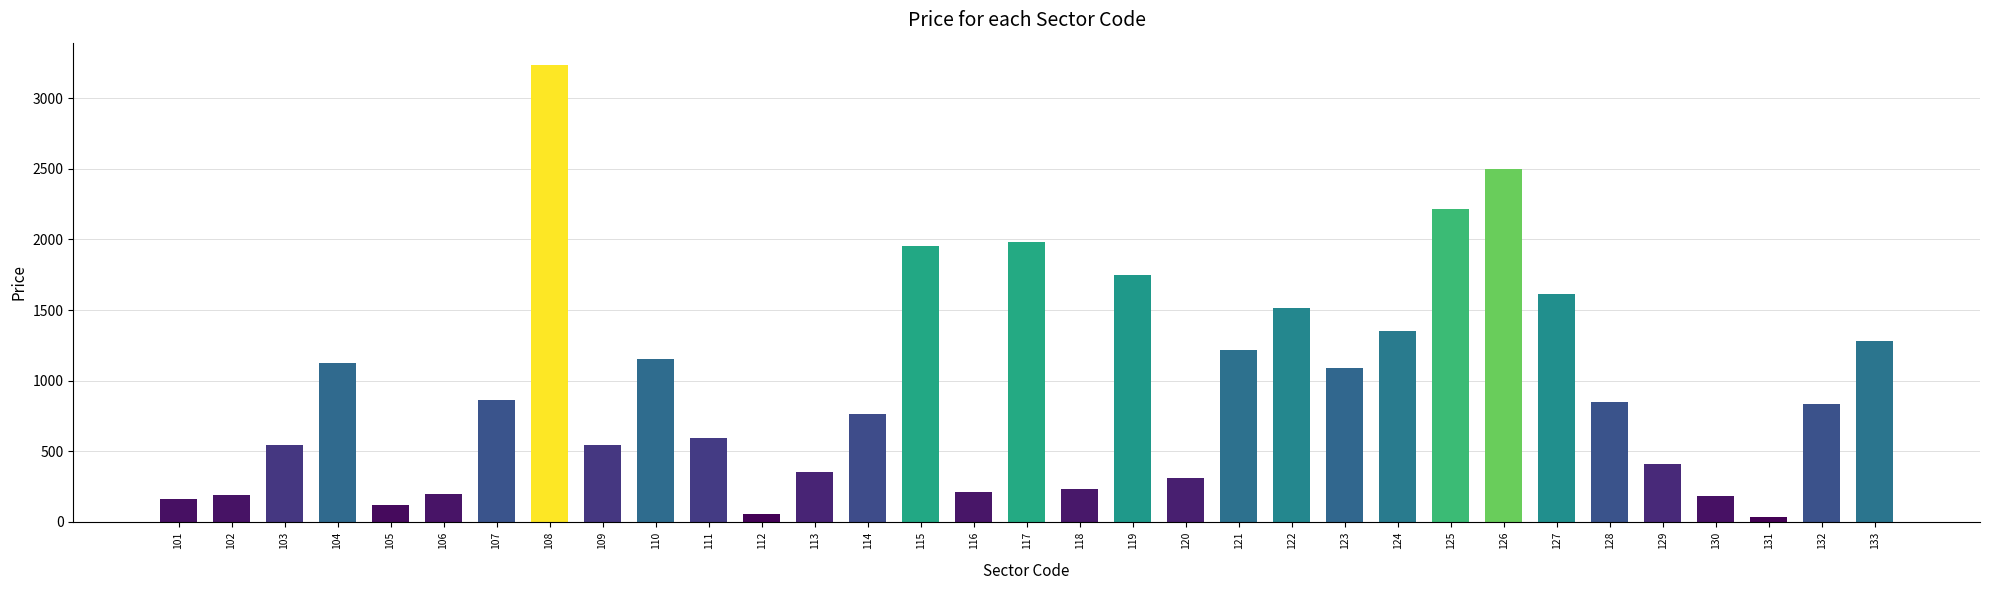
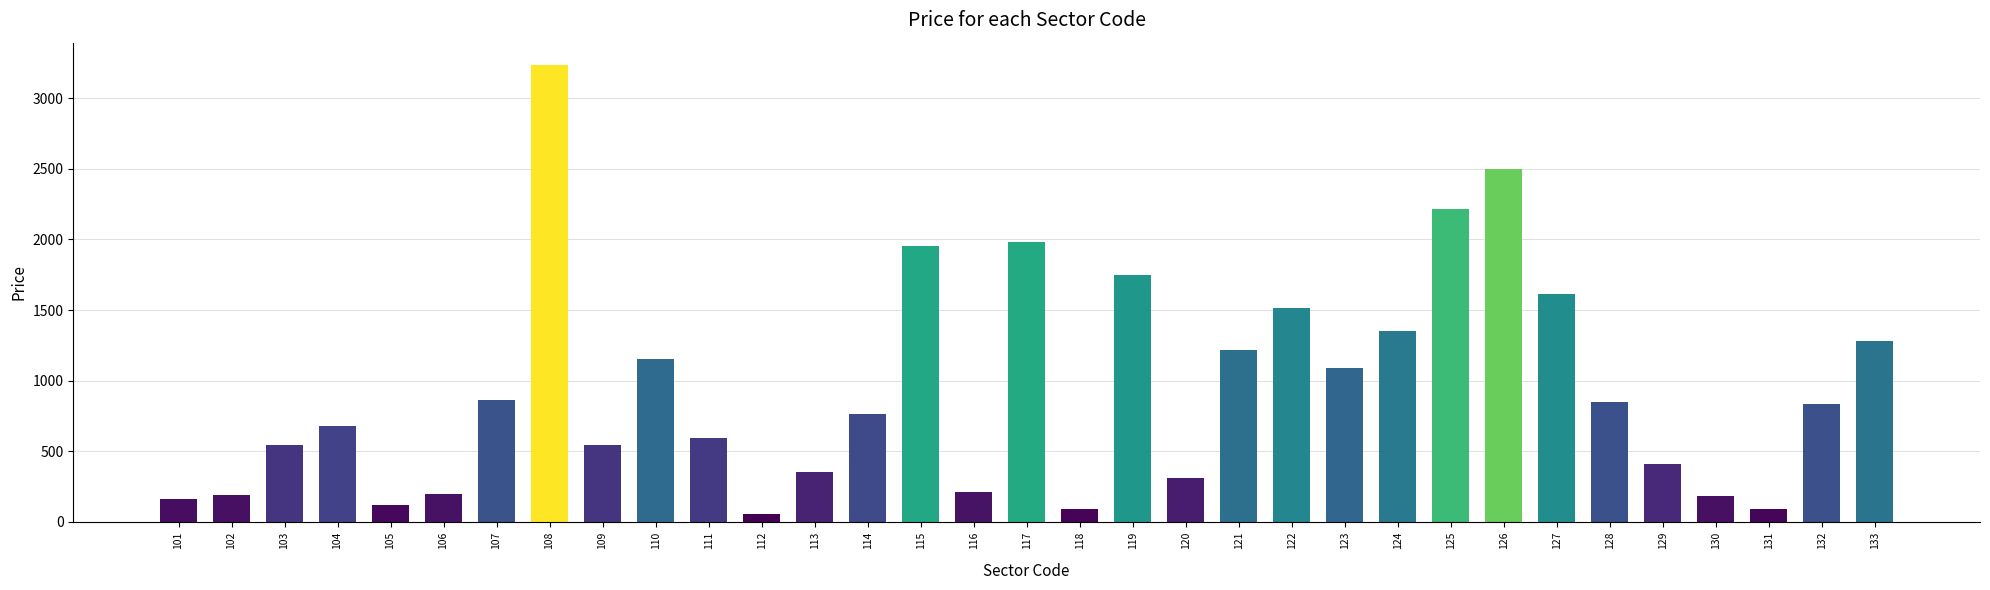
104: 1120 -> 680
118: 240 -> 90
131: 30 -> 90
